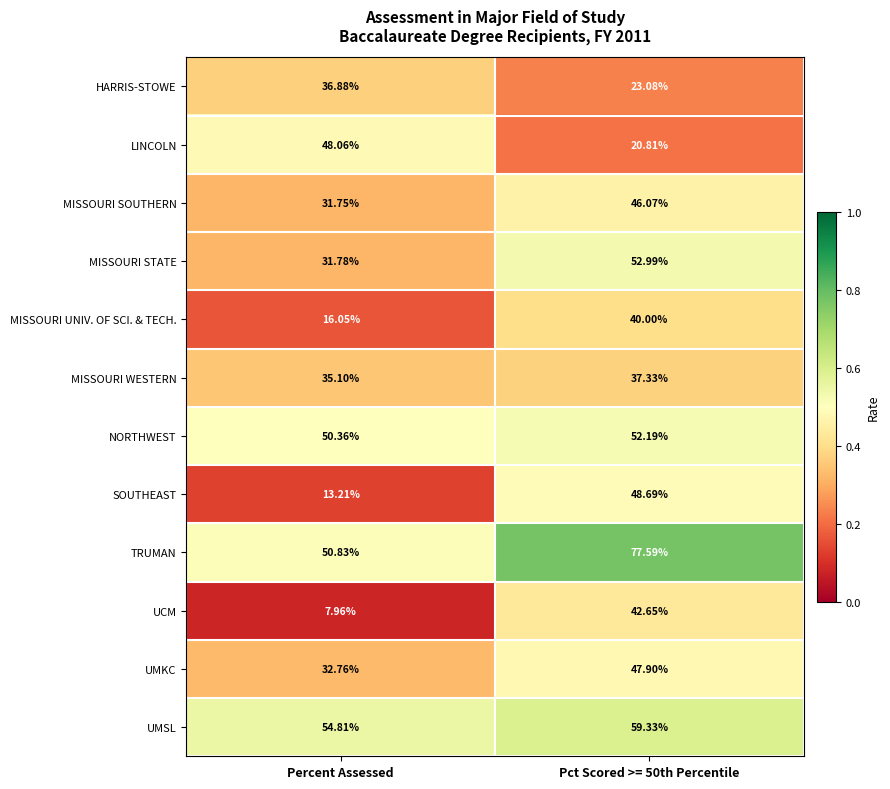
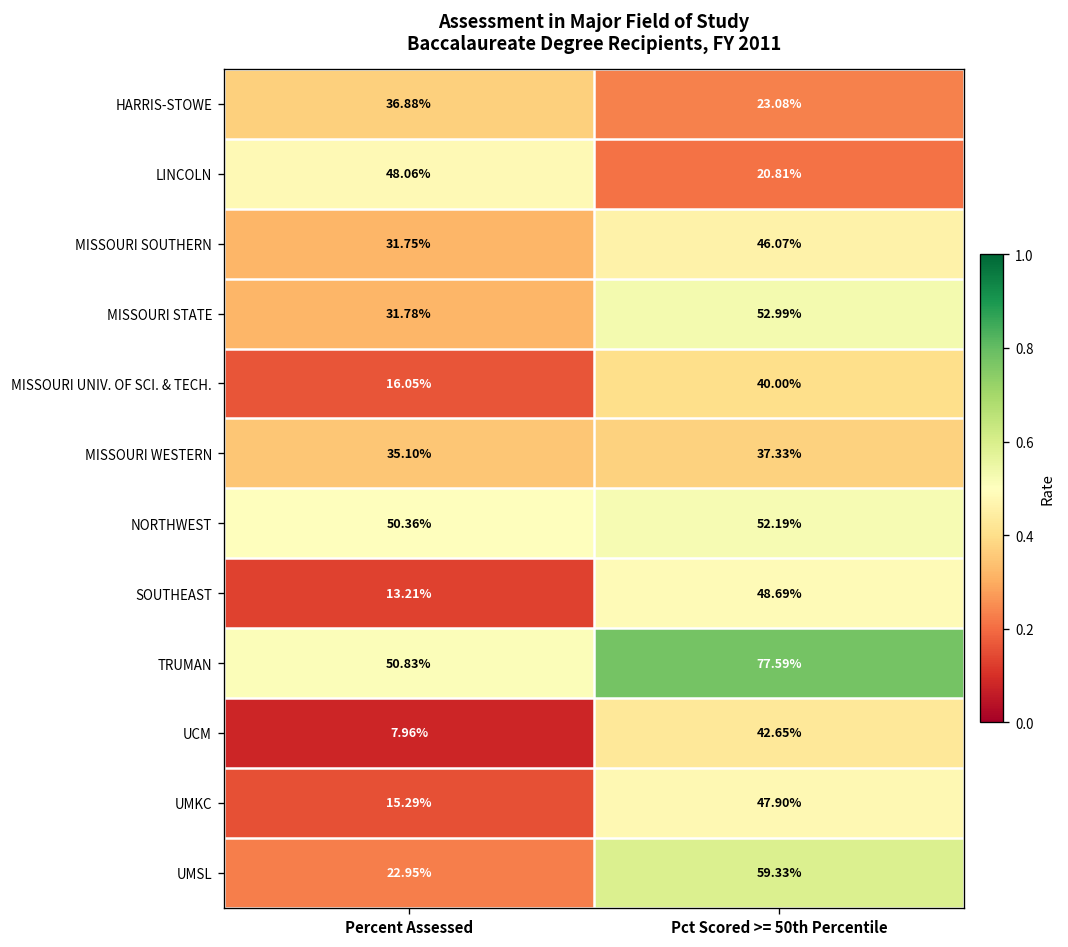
UMKC, Percent Assessed: 32.76% -> 15.29%
UMSL, Percent Assessed: 54.81% -> 22.95%
